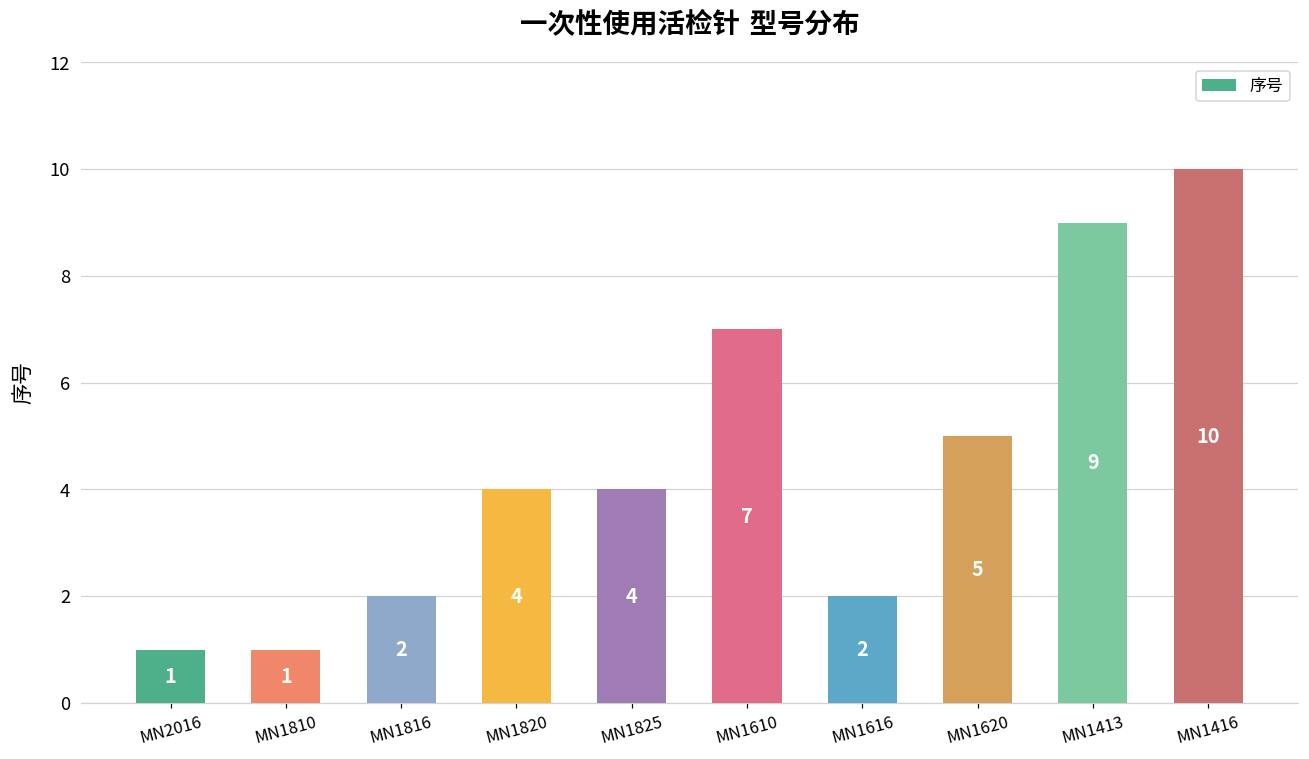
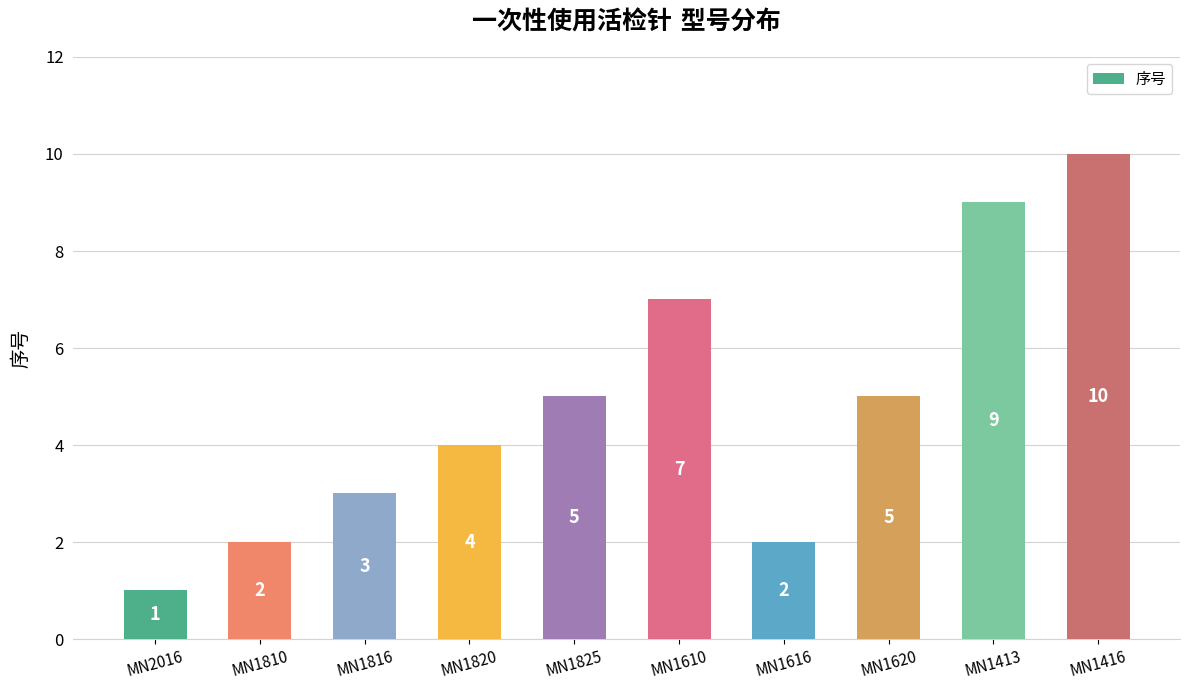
MN1810: 1 -> 2
MN1816: 2 -> 3
MN1825: 4 -> 5
